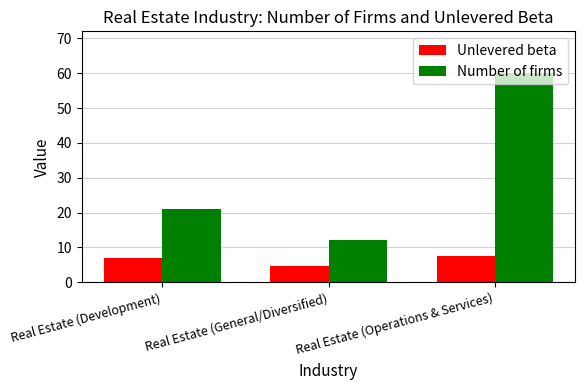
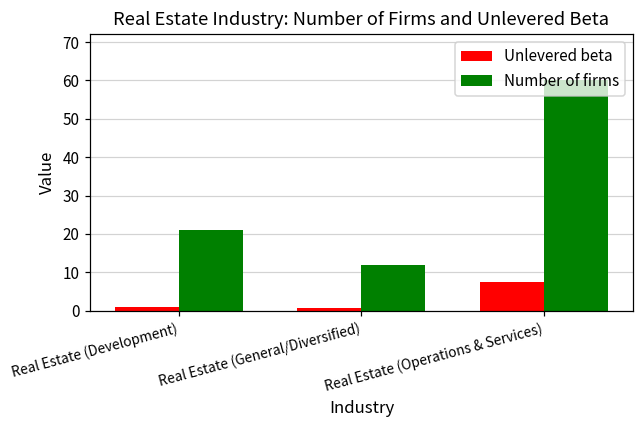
Unlevered beta, Real Estate (Development): 7 -> 1
Unlevered beta, Real Estate (General/Diversified): 5 -> 1
